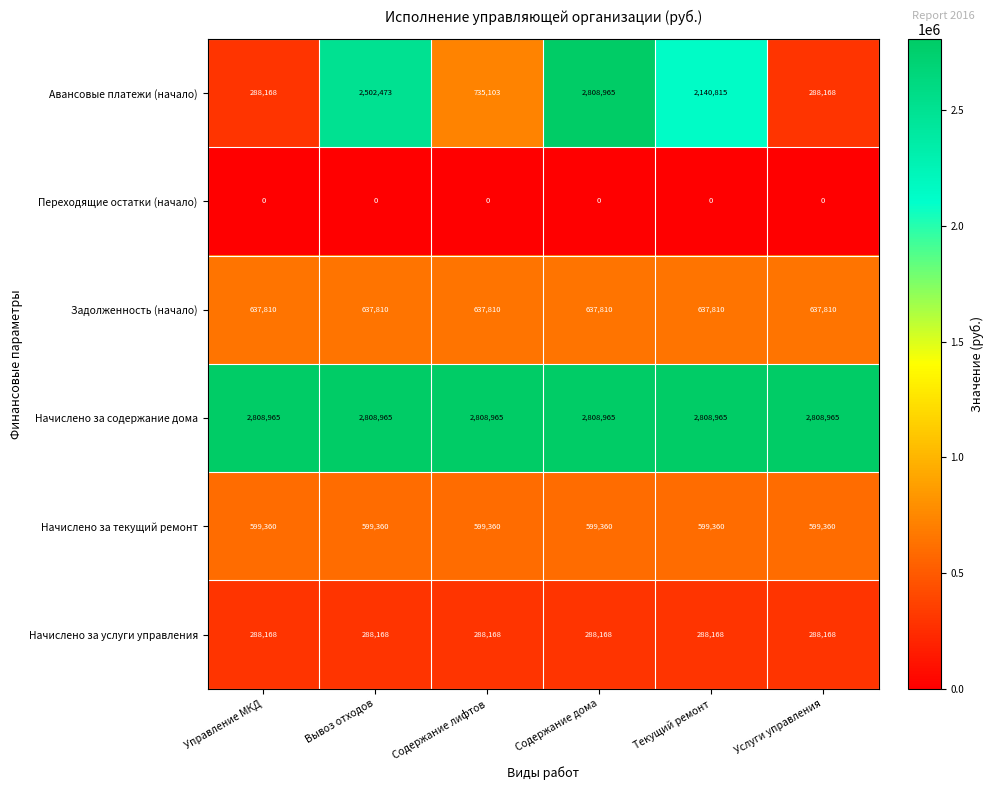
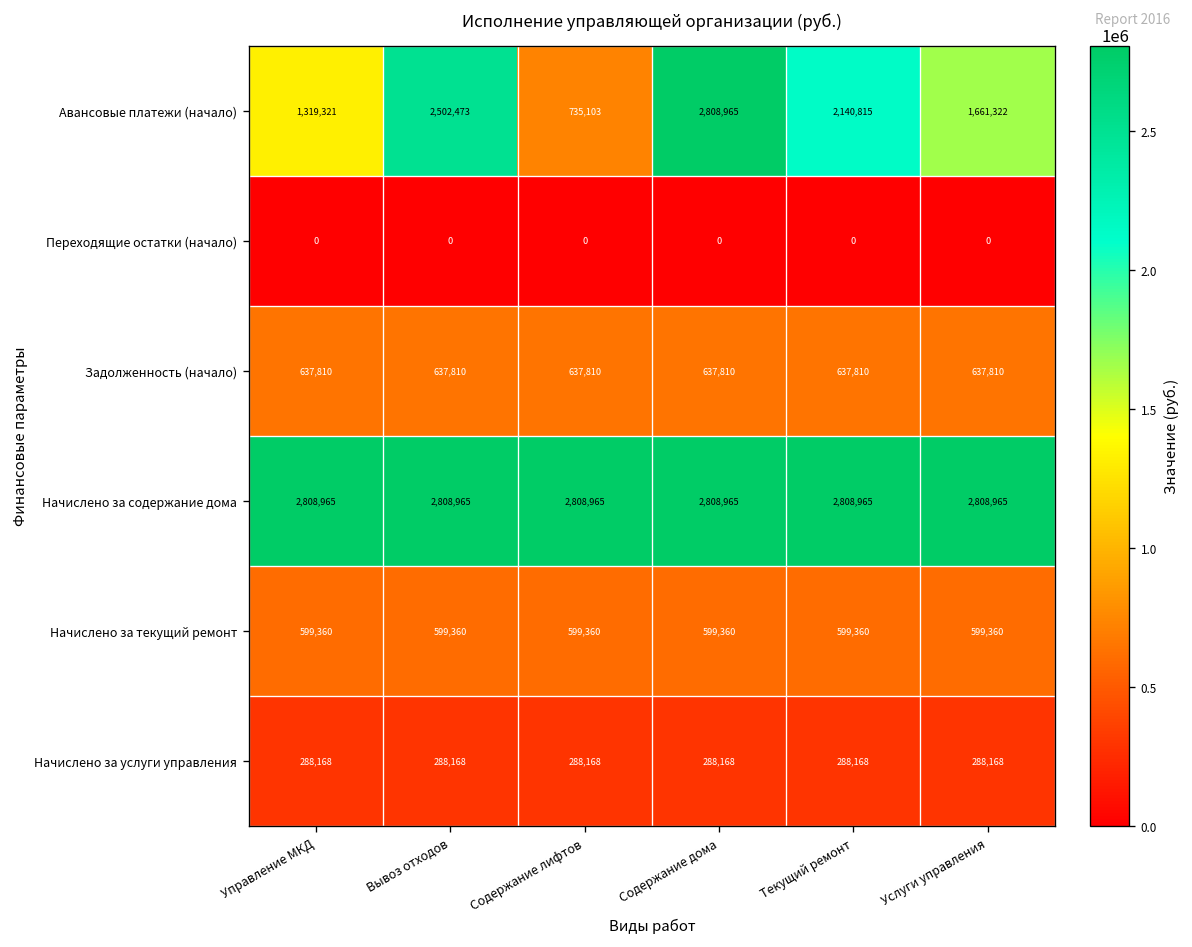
Авансовые платежи (начало), Управление МКД: 288,168 -> 1,319,321
Авансовые платежи (начало), Услуги управления: 288,168 -> 1,661,322
